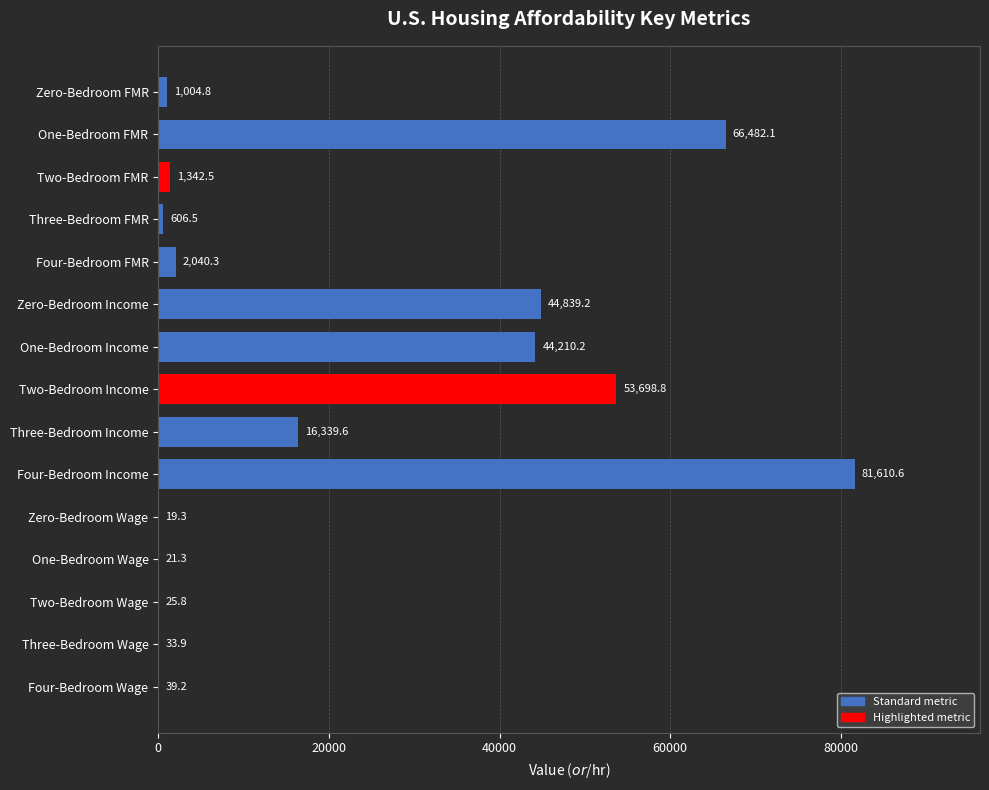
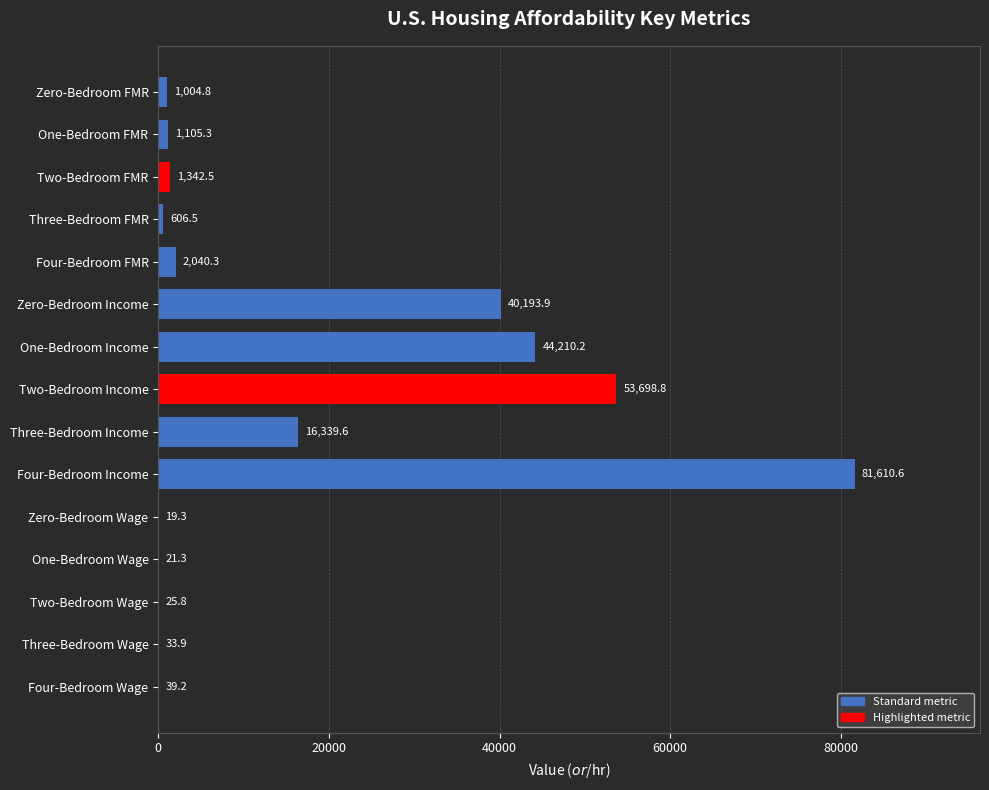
One-Bedroom FMR: 66,482.1 -> 1,105.3
Zero-Bedroom Income: 44,839.2 -> 40,193.9
